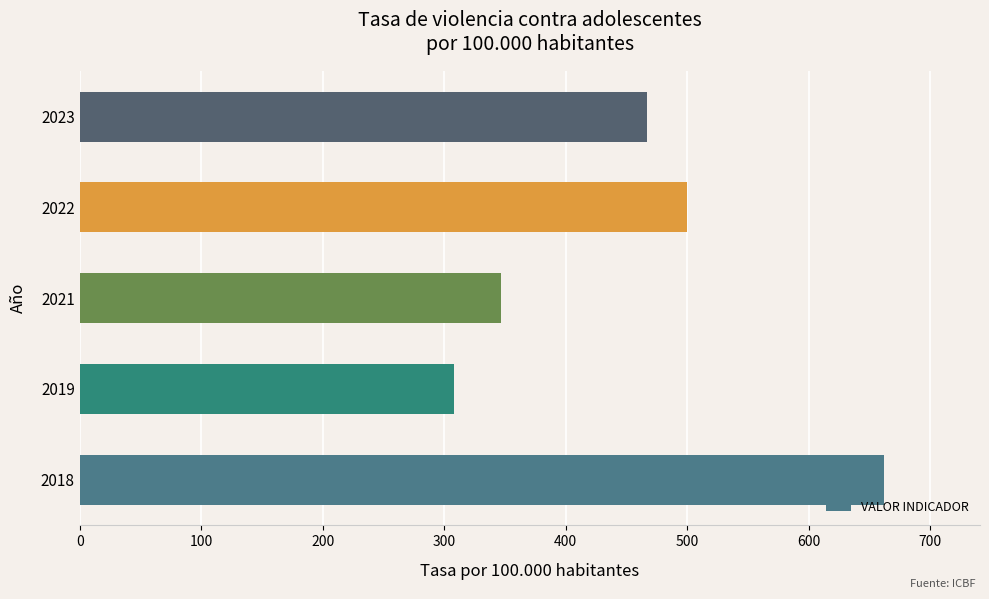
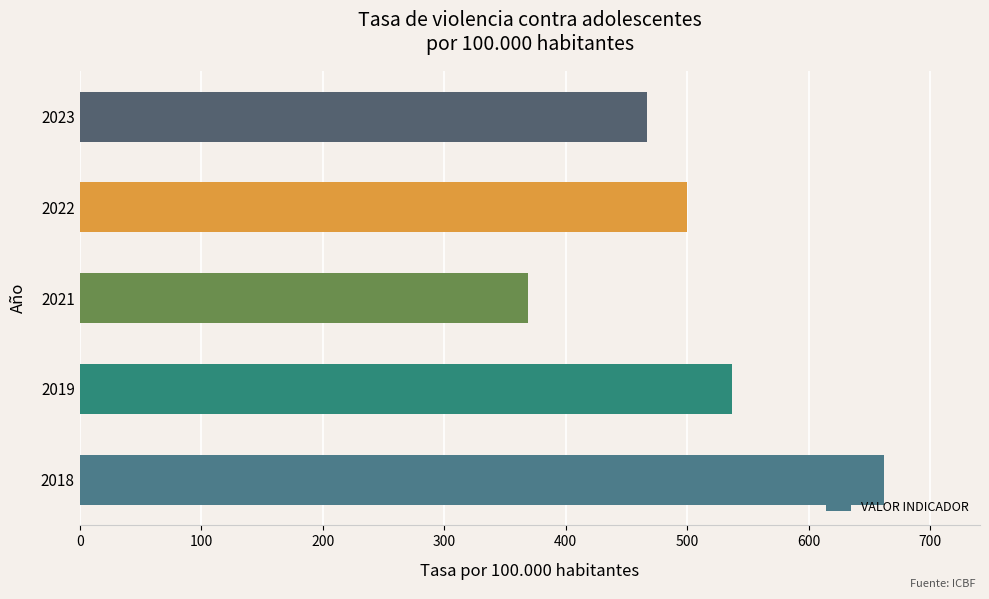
2021: 347 -> 369
2019: 308 -> 537
